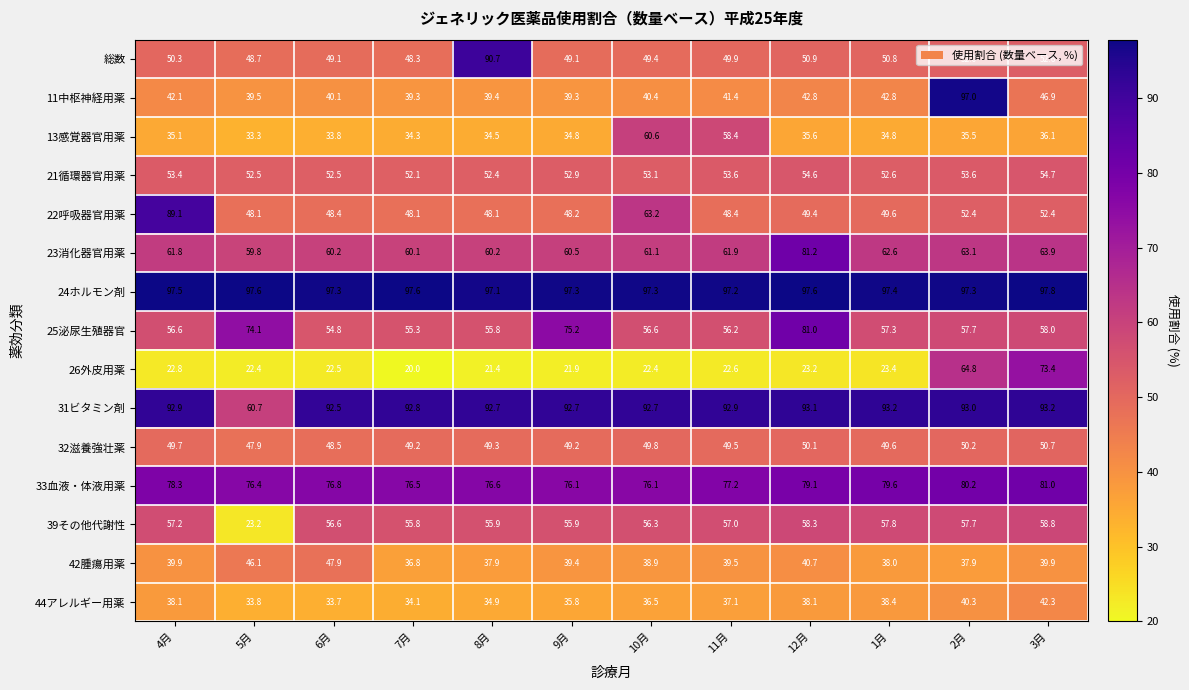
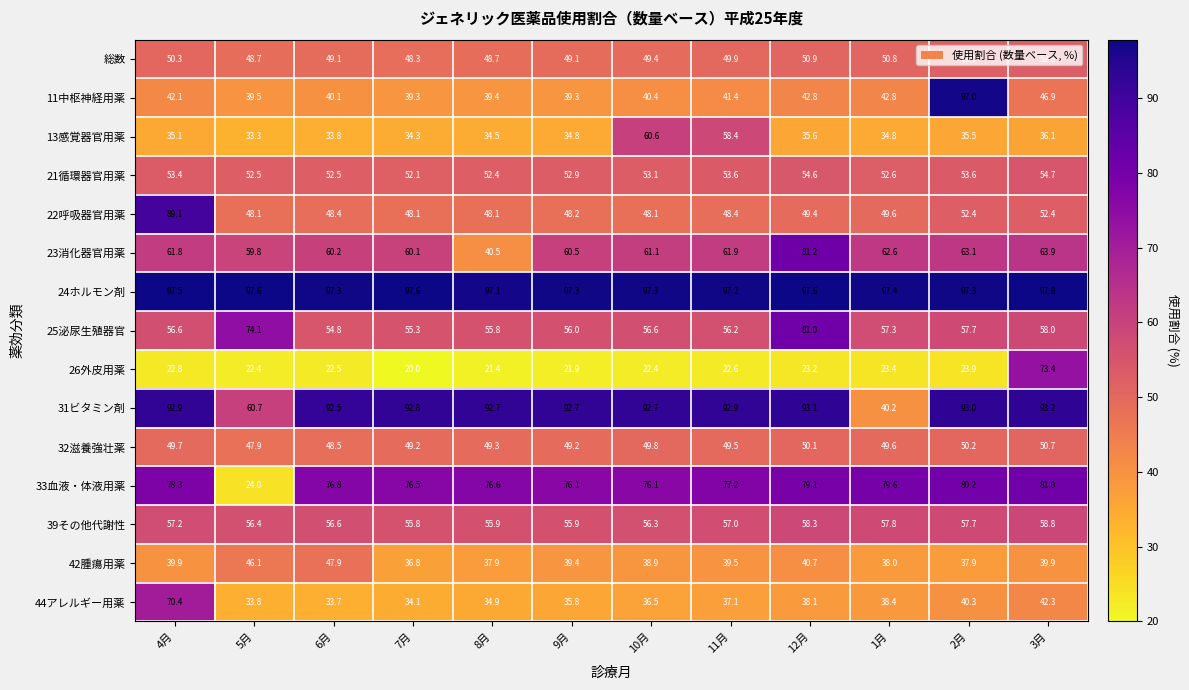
総数, 8月: 90.7 -> 48.7
22呼吸器官用薬, 10月: 63.2 -> 48.1
23消化器官用薬, 8月: 60.2 -> 40.5
25泌尿生殖器官, 9月: 75.2 -> 56.0
26外皮用薬, 2月: 64.8 -> 23.9
31ビタミン剤, 1月: 93.2 -> 40.2
33血液・体液用薬, 5月: 76.4 -> 24.0
39その他代謝性, 5月: 23.2 -> 56.4
44アレルギー用薬, 4月: 38.1 -> 70.4
